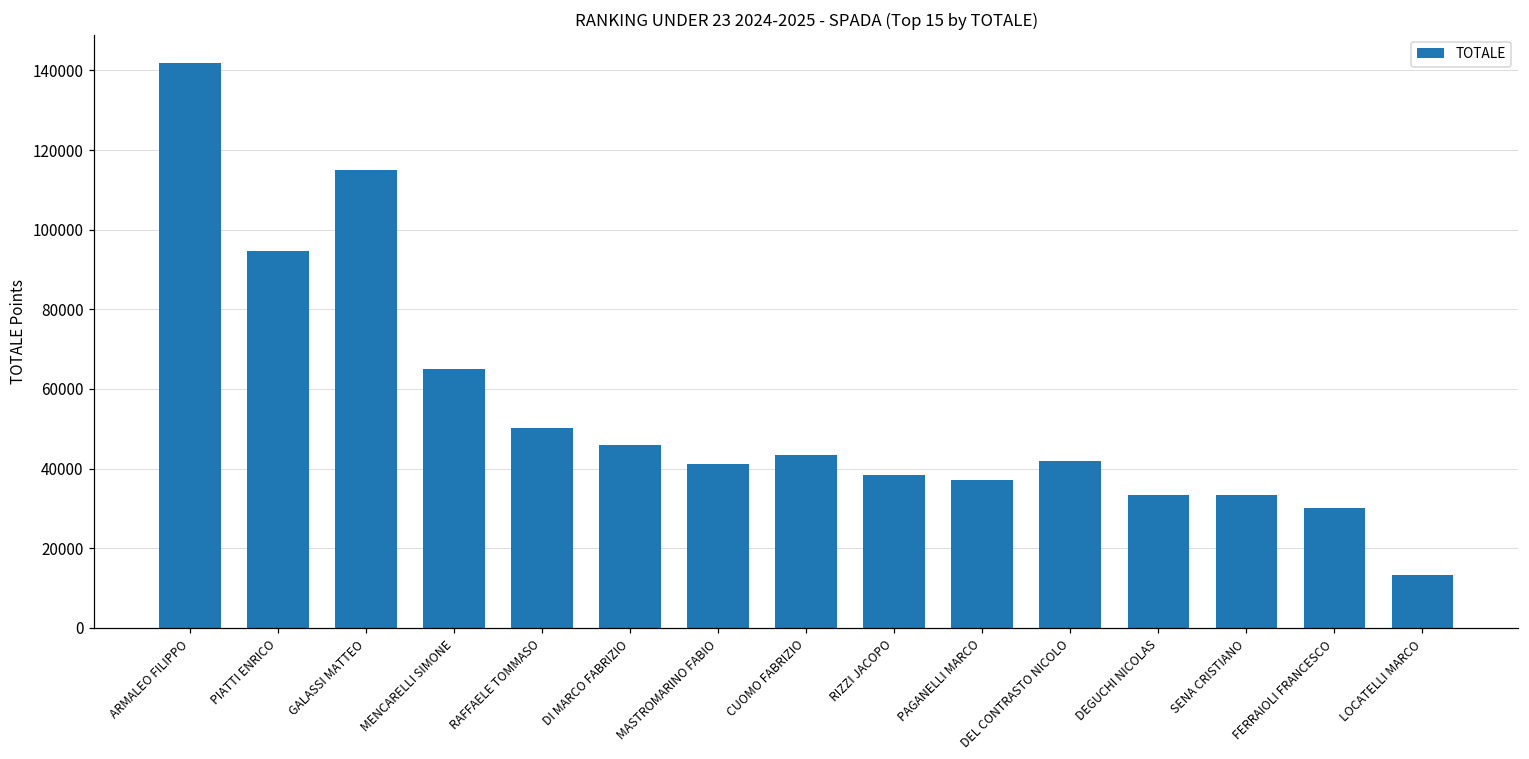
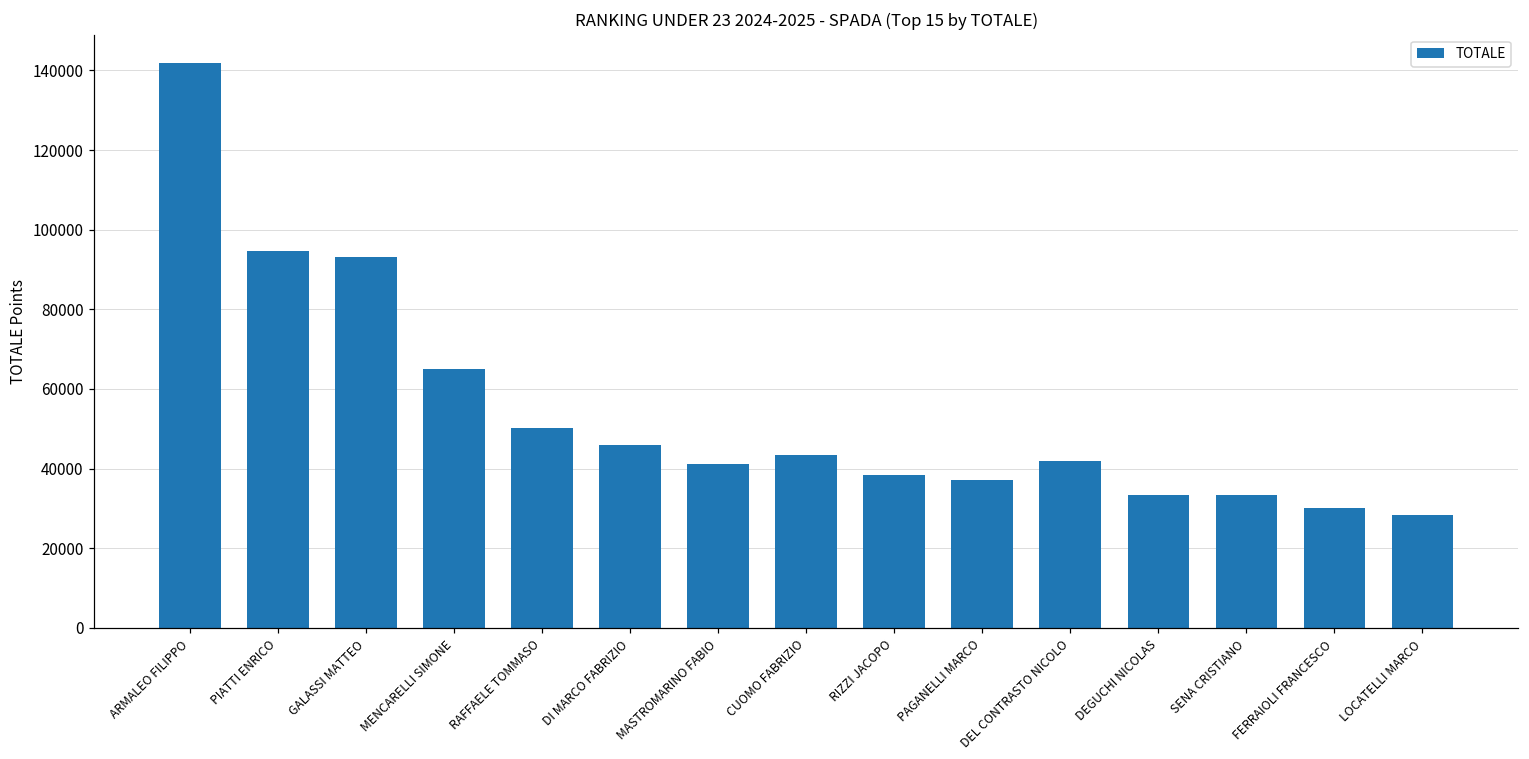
GALASSI MATTEO: 115000 -> 93000
LOCATELLI MARCO: 13000 -> 28000
